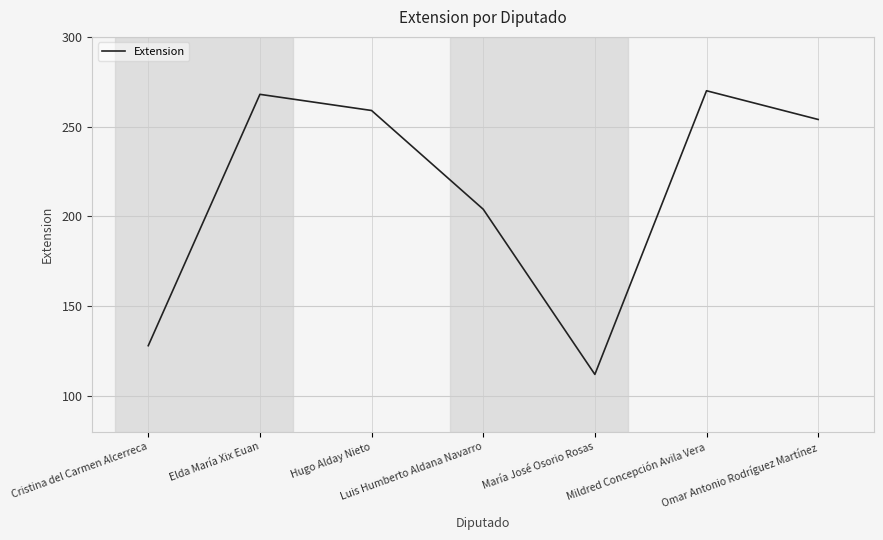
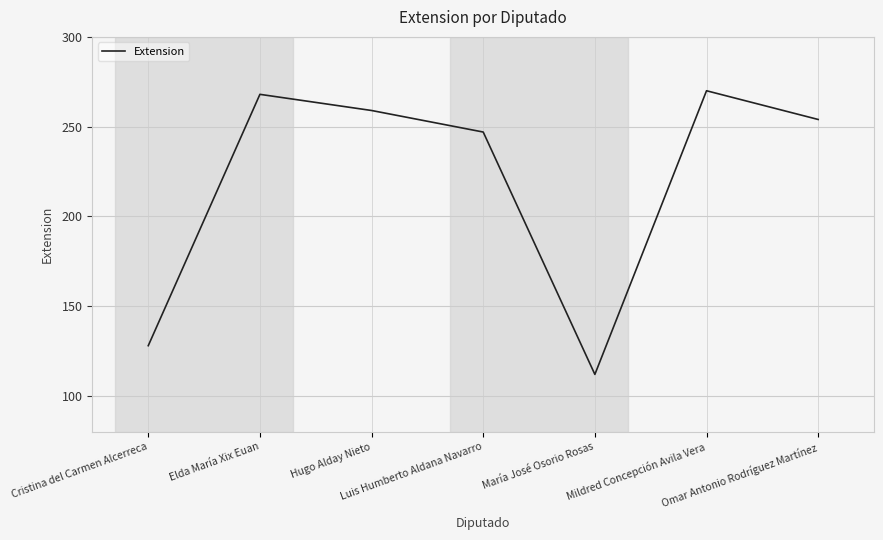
Luis Humberto Aldana Navarro: 204 -> 247
